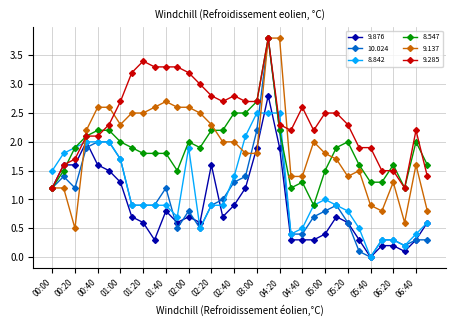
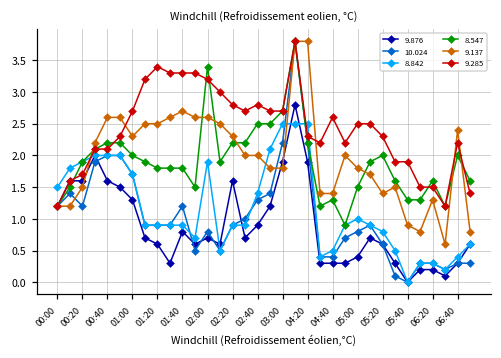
9.137, 00:20: 0.5 -> 1.5
8.547, 02:00: 2.0 -> 3.4
9.137, 06:40: 1.6 -> 2.4
